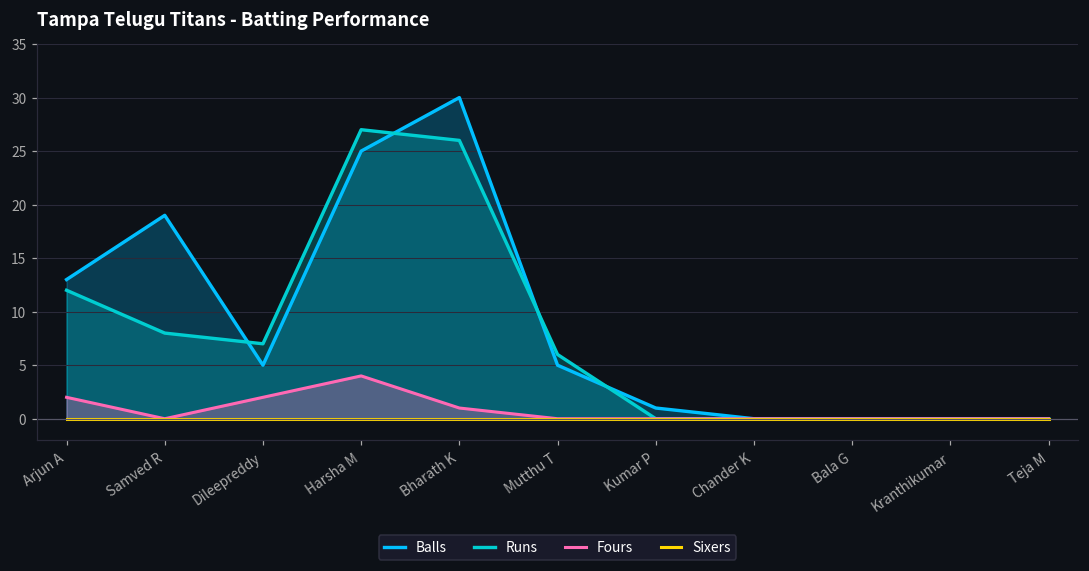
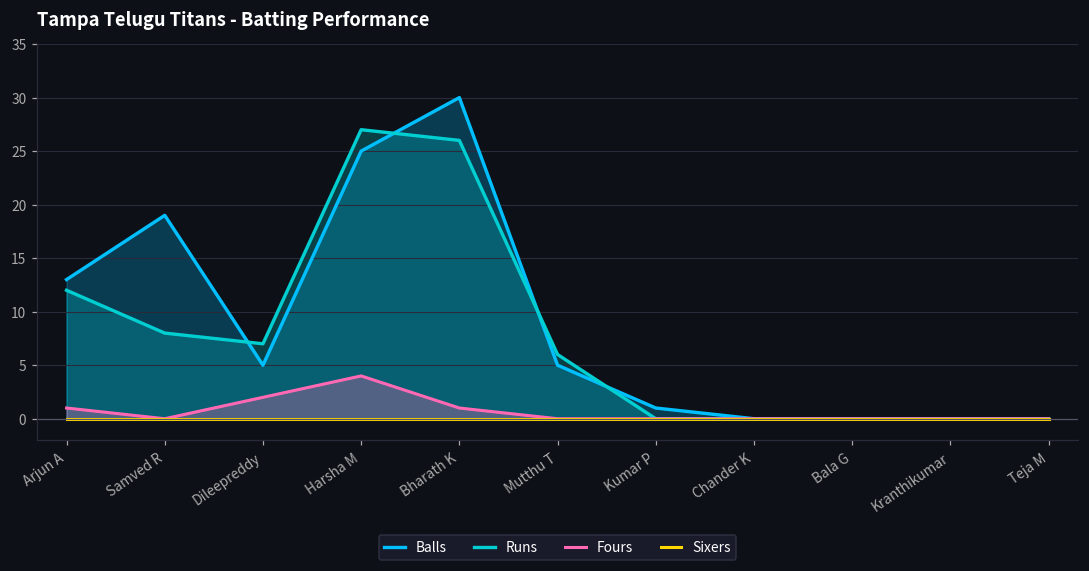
Fours, Arjun A: 2 -> 1
